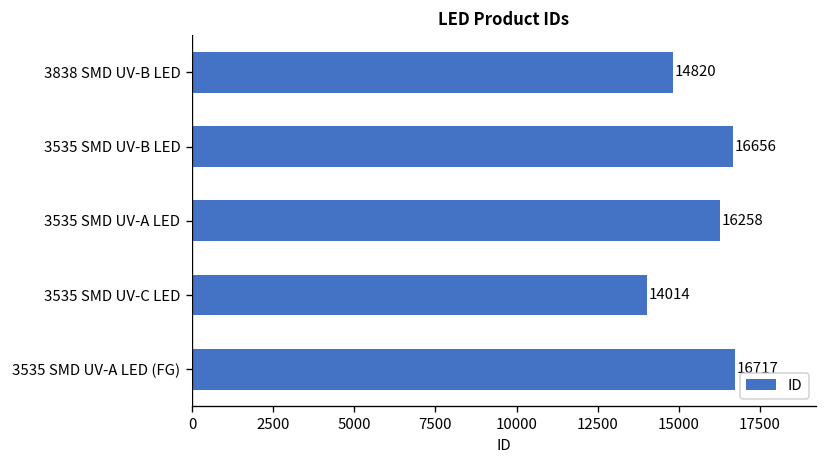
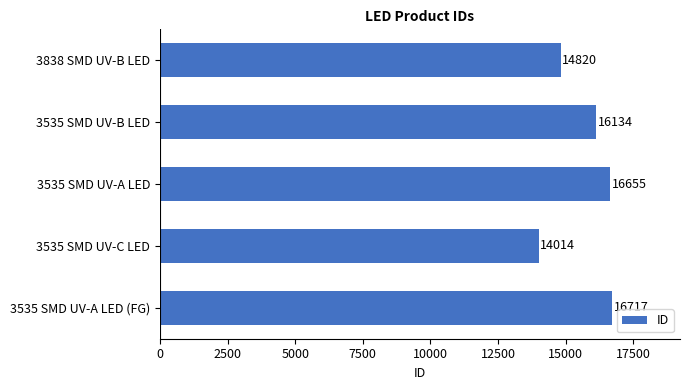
3535 SMD UV-B LED: 16656 -> 16134
3535 SMD UV-A LED: 16258 -> 16655
